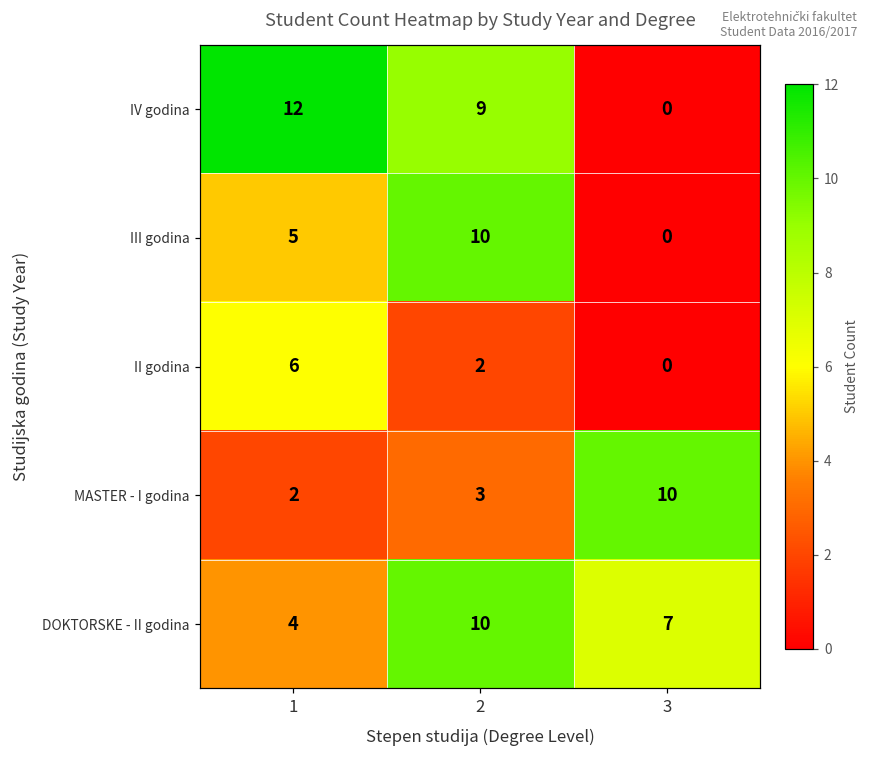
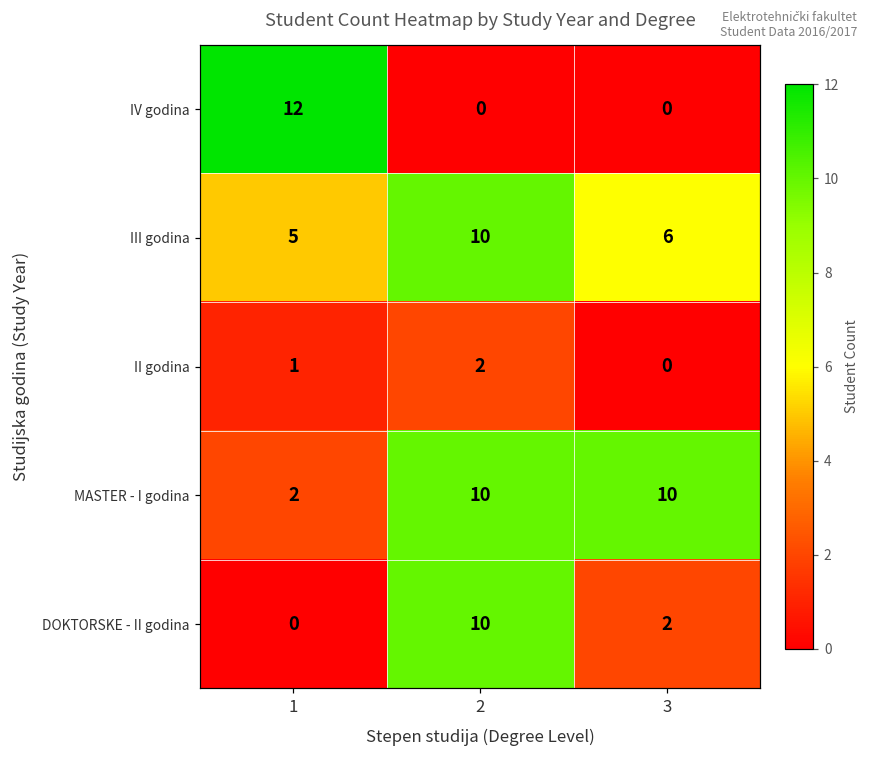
IV godina, 2: 9 -> 0
III godina, 3: 0 -> 6
II godina, 1: 6 -> 1
MASTER - I godina, 2: 3 -> 10
DOKTORSKE - II godina, 1: 4 -> 0
DOKTORSKE - II godina, 3: 7 -> 2
